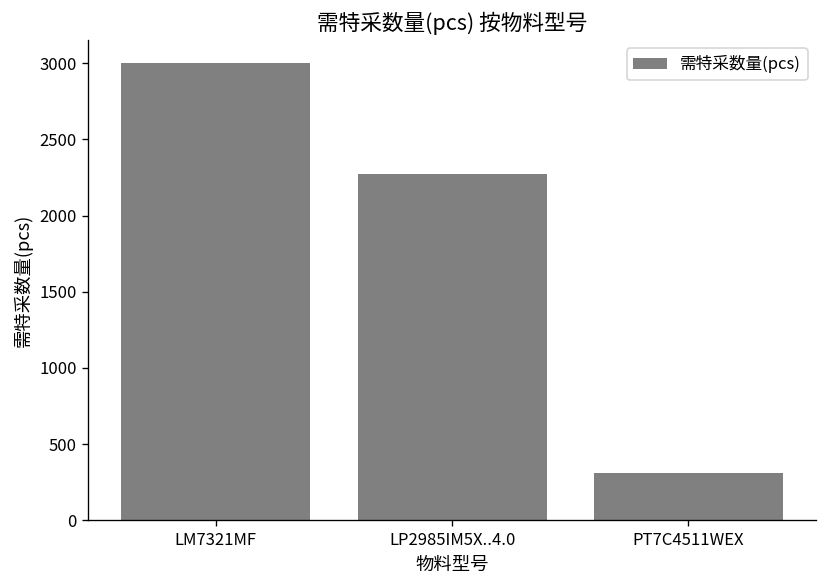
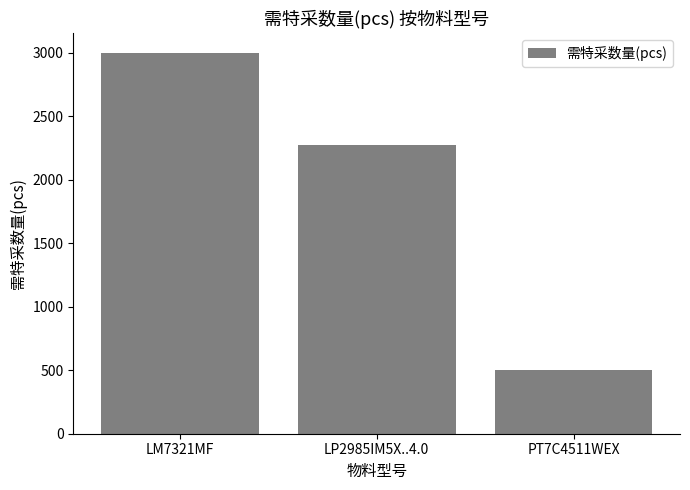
PT7C4511WEX: 310 -> 500
